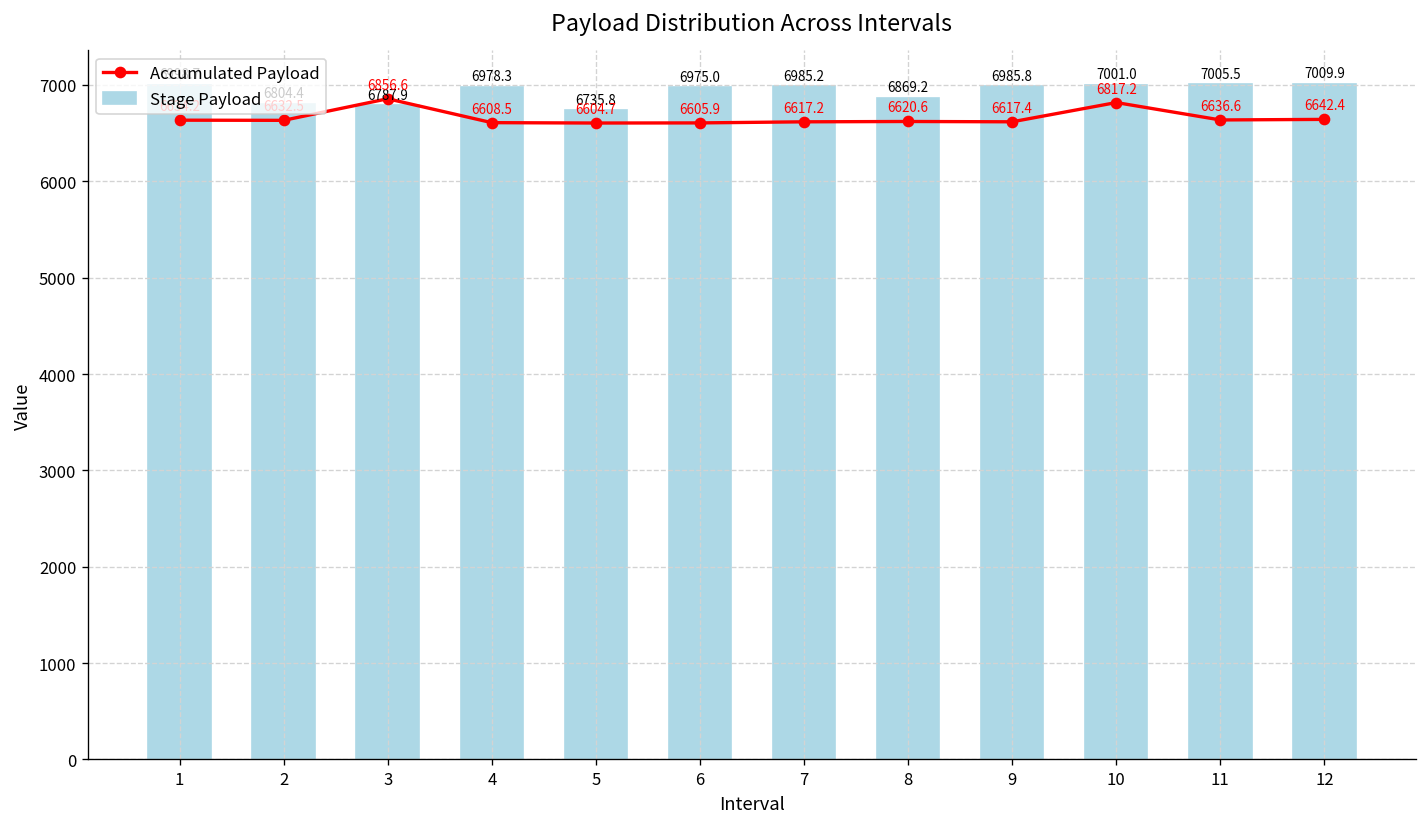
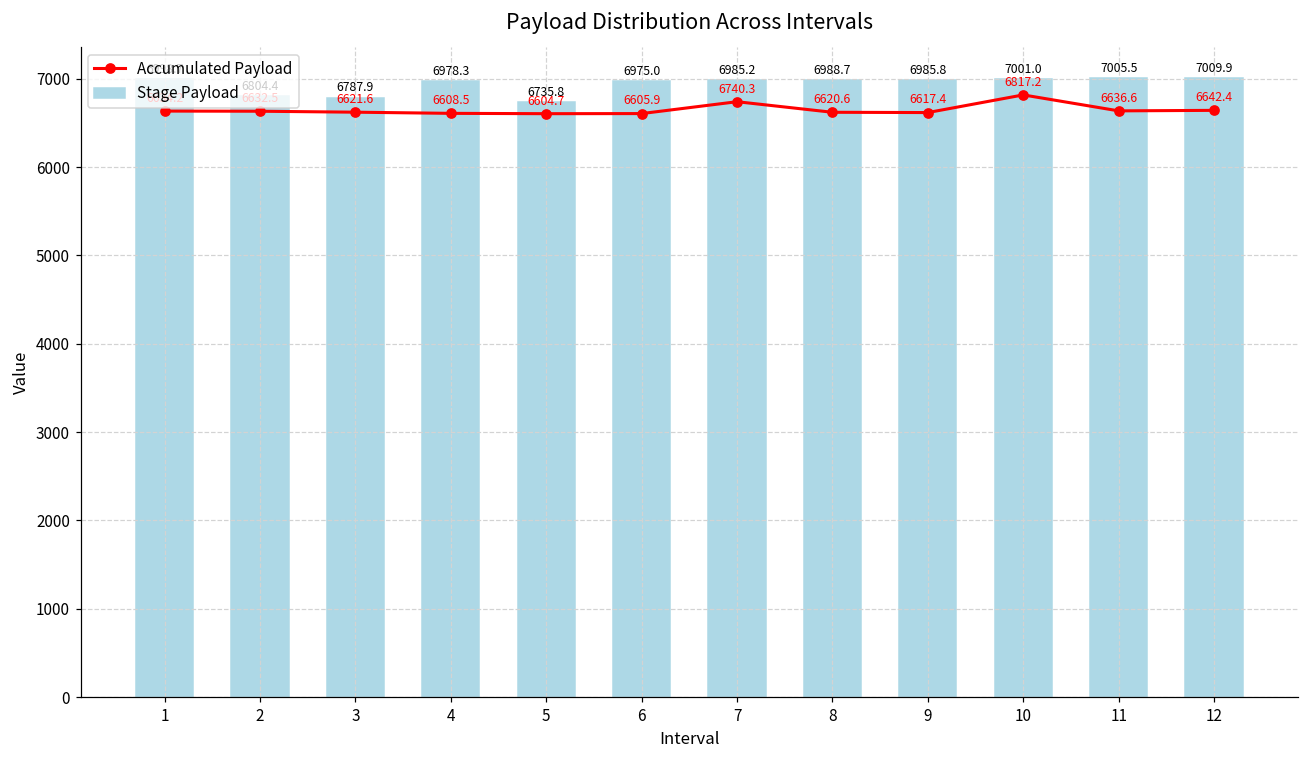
Accumulated Payload, 3: 6856.6 -> 6621.6
Accumulated Payload, 7: 6617.2 -> 6740.3
Stage Payload, 8: 6869.2 -> 6988.7
